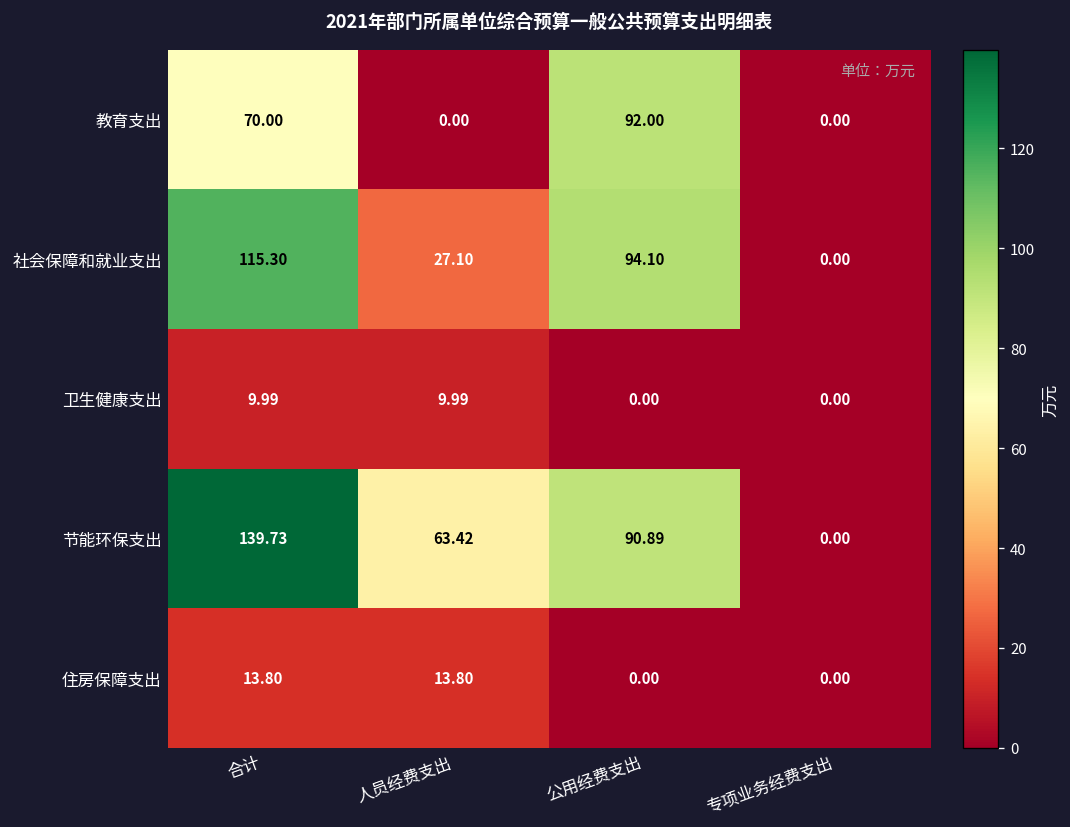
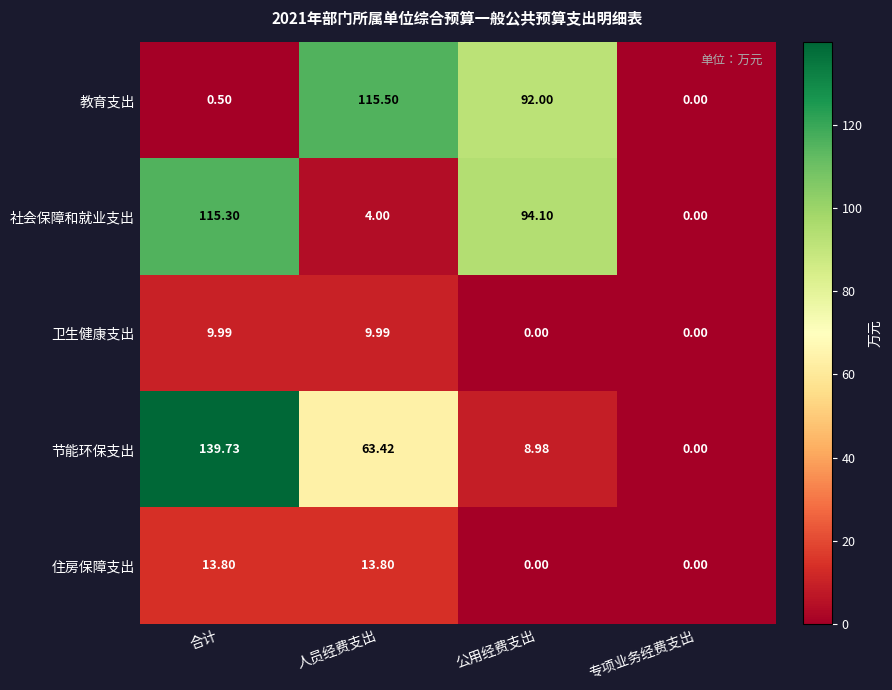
教育支出, 合计: 70.00 -> 0.50
教育支出, 人员经费支出: 0.00 -> 115.50
社会保障和就业支出, 人员经费支出: 27.10 -> 4.00
节能环保支出, 公用经费支出: 90.89 -> 8.98
